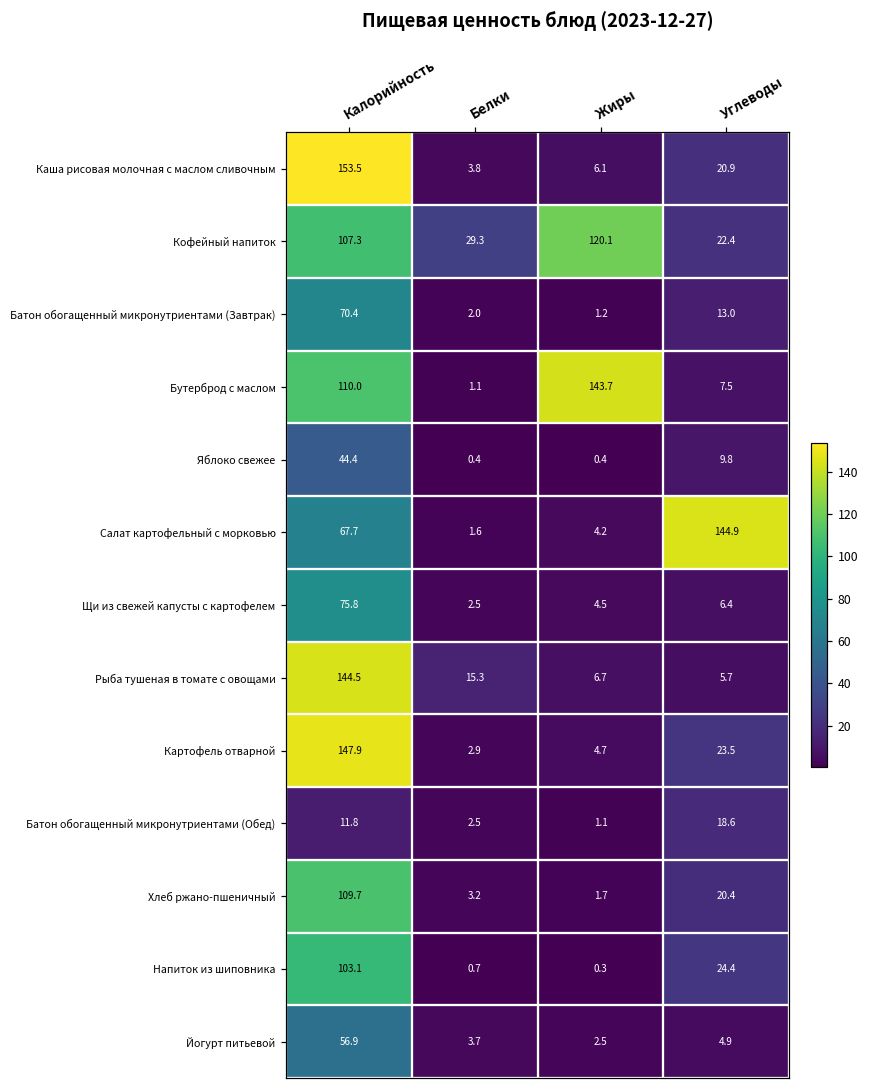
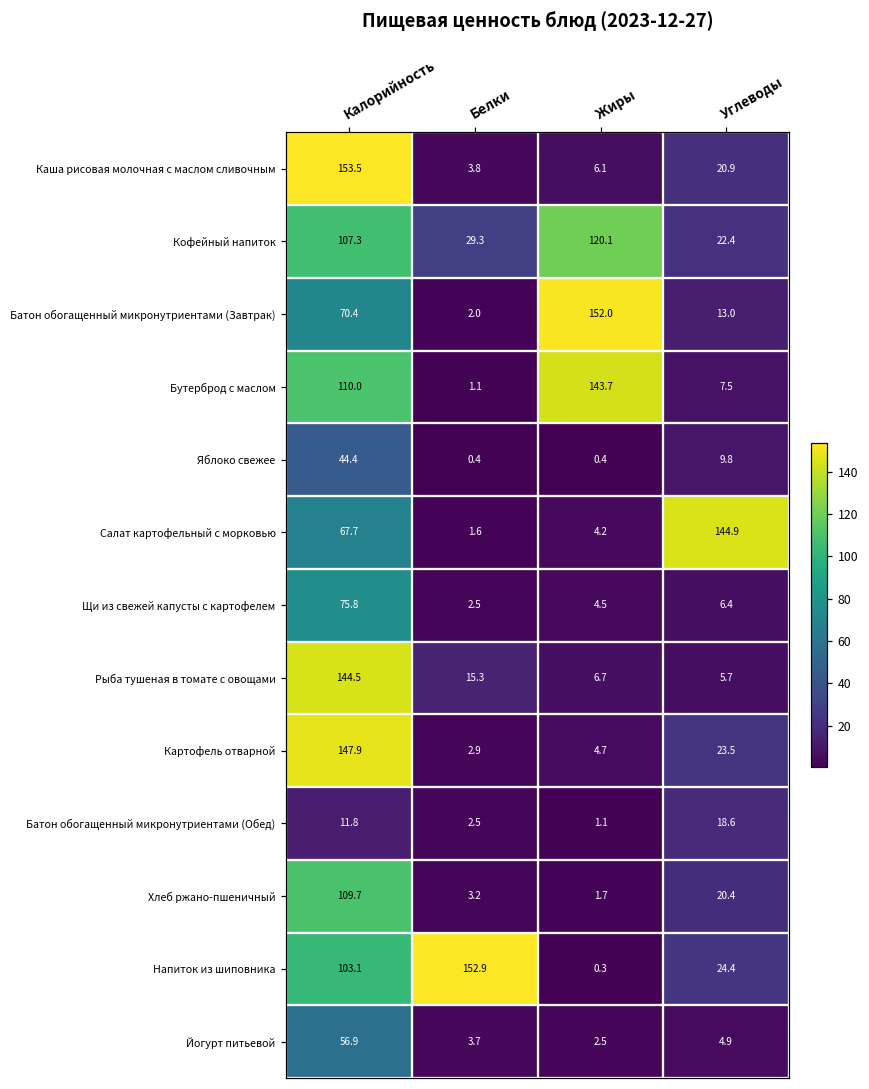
Батон обогащенный микронутриентами (Завтрак), Жиры: 1.2 -> 152.0
Напиток из шиповника, Белки: 0.7 -> 152.9
